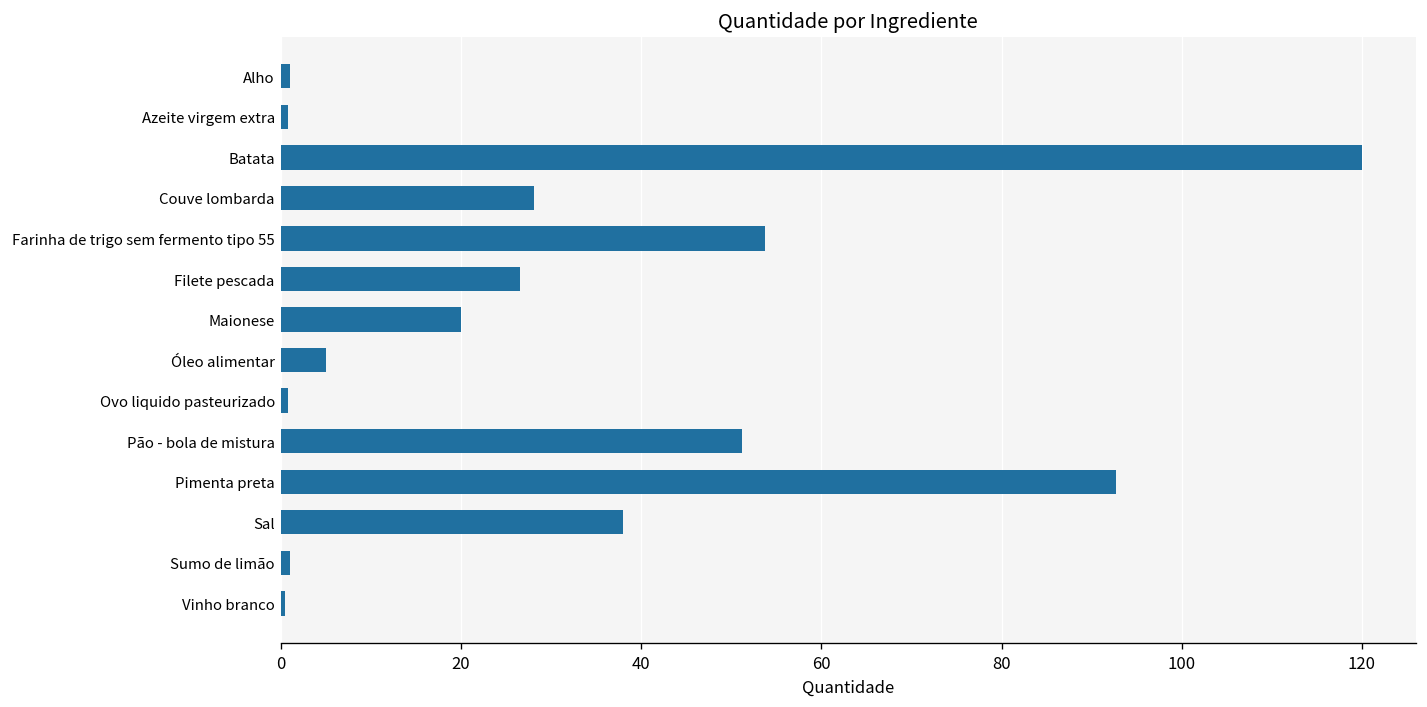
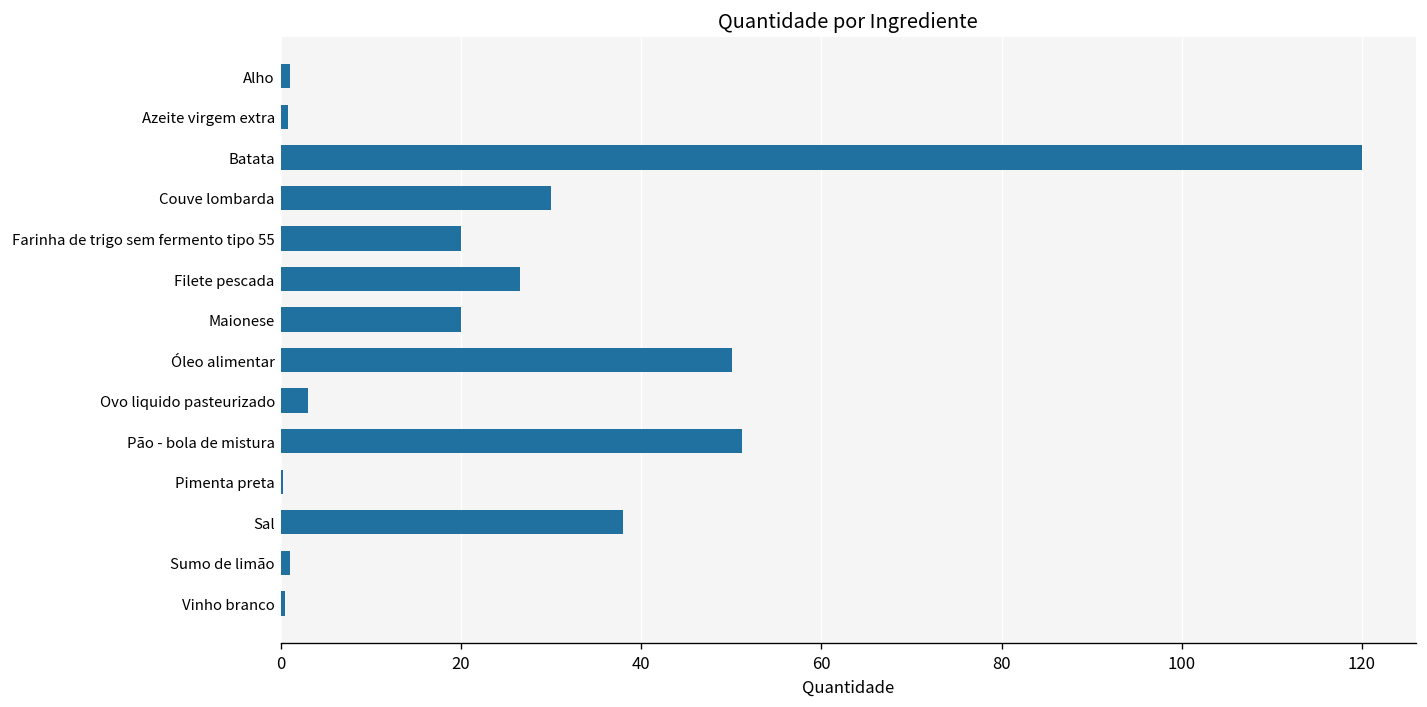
Couve lombarda: 28 -> 30
Farinha de trigo sem fermento tipo 55: 54 -> 20
Óleo alimentar: 5 -> 50
Ovo liquido pasteurizado: 1 -> 3
Pimenta preta: 93 -> 0
